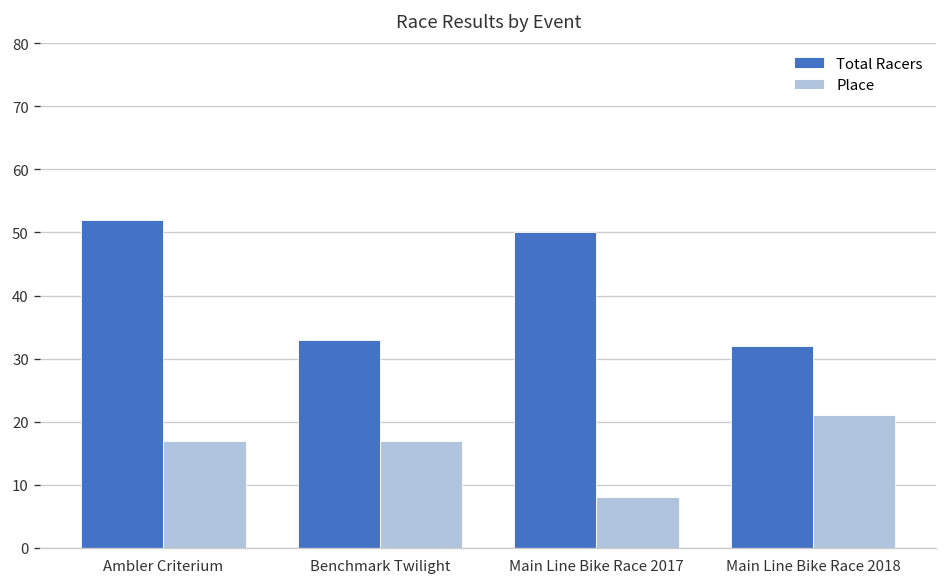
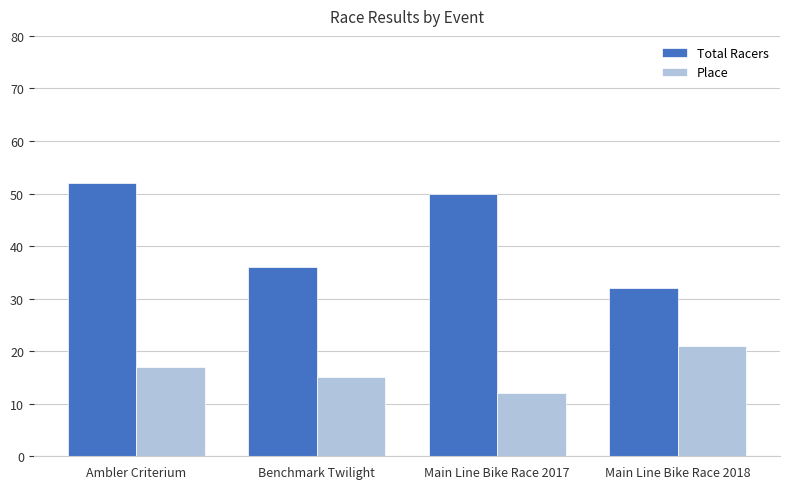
Total Racers, Benchmark Twilight: 33 -> 36
Place, Benchmark Twilight: 17 -> 15
Place, Main Line Bike Race 2017: 8 -> 12
